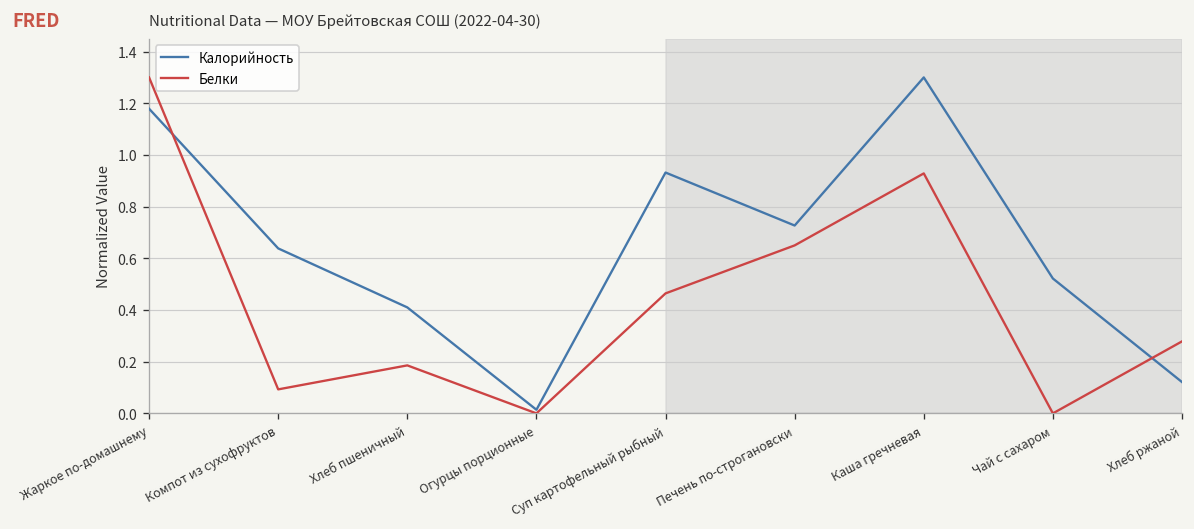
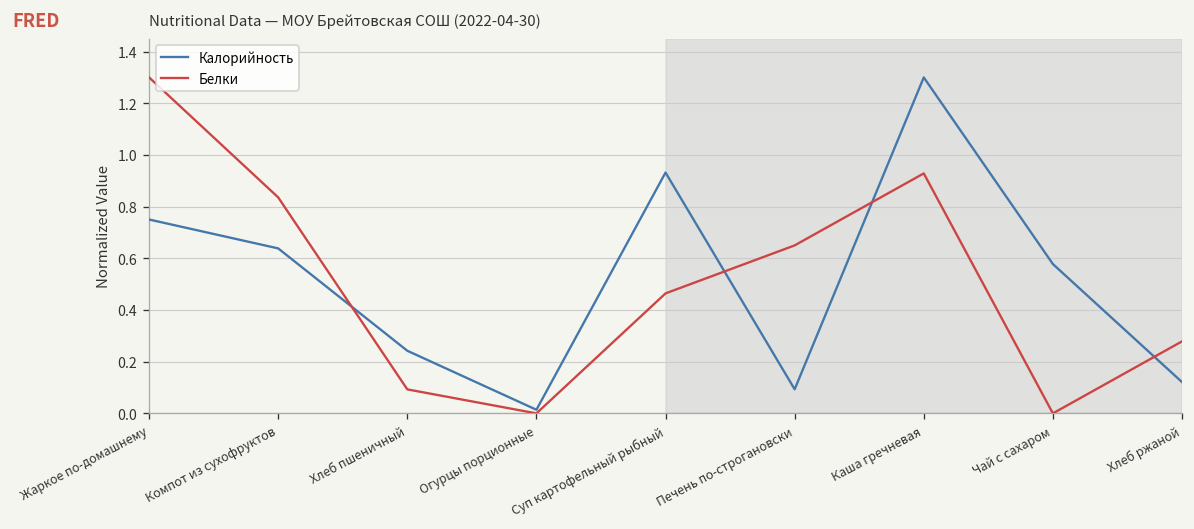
Калорийность, Жаркое по-домашнему: 1.18 -> 0.75
Белки, Компот из сухофруктов: 0.09 -> 0.84
Калорийность, Хлеб пшеничный: 0.41 -> 0.24
Белки, Хлеб пшеничный: 0.19 -> 0.09
Калорийность, Печень по-строгановски: 0.73 -> 0.09
Калорийность, Чай с сахаром: 0.52 -> 0.58
